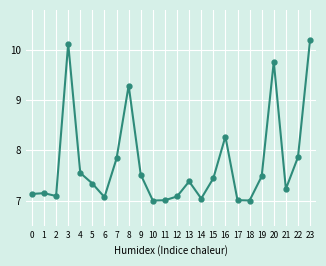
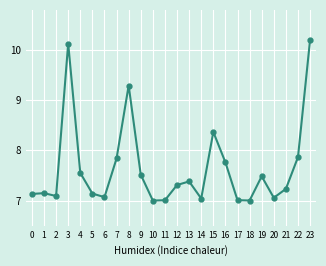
5: 7.3 -> 7.1
12: 7.1 -> 7.3
15: 7.4 -> 8.4
16: 8.3 -> 7.8
20: 9.8 -> 7.1
